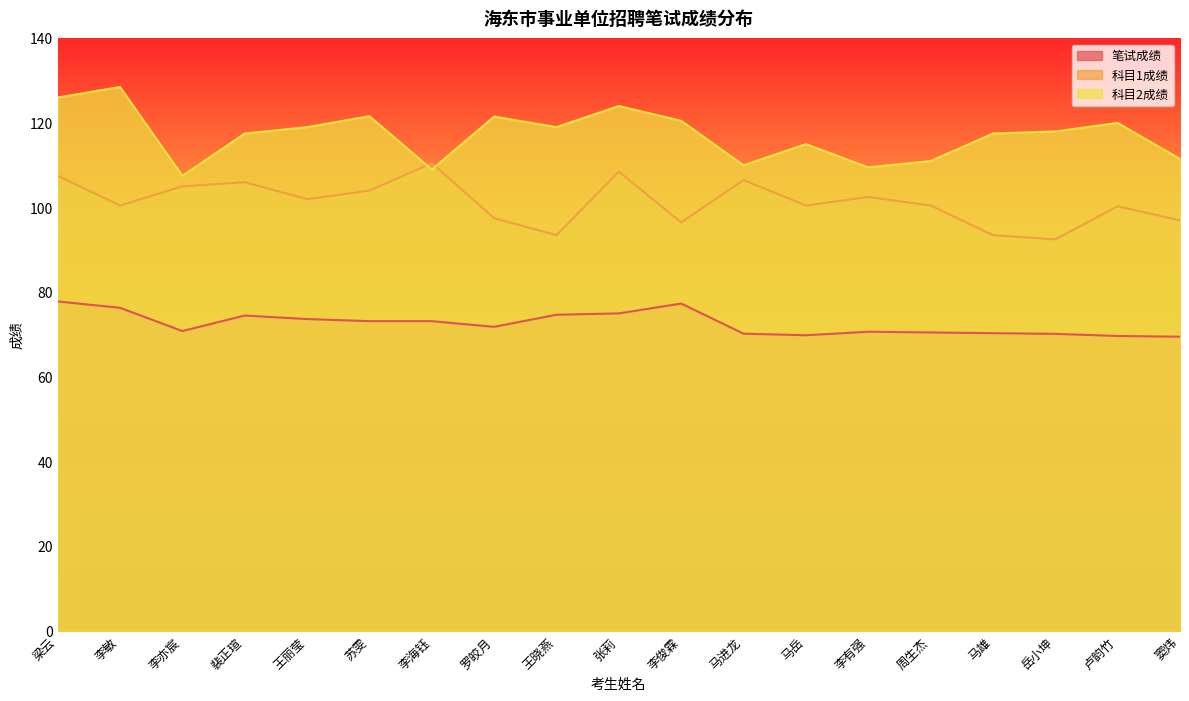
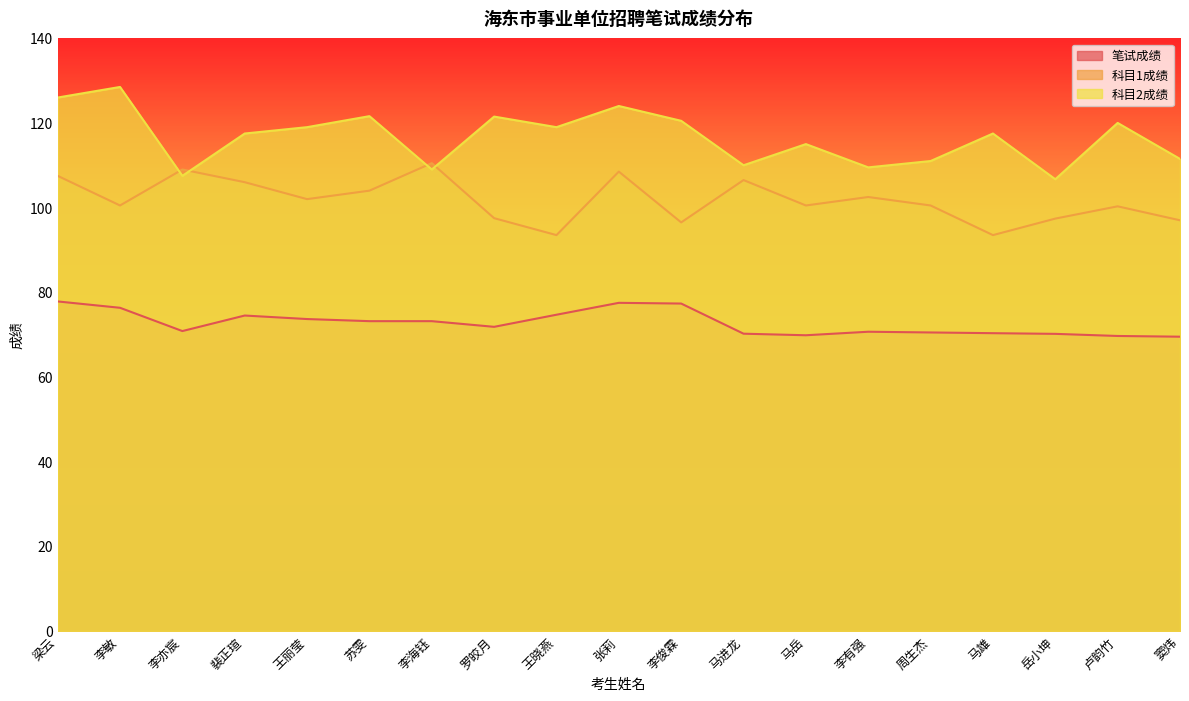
科目1成绩, 李亦宸: 105 -> 109
笔试成绩, 张莉: 75 -> 78
科目1成绩, 岳小坤: 93 -> 97
科目2成绩, 岳小坤: 118 -> 107
